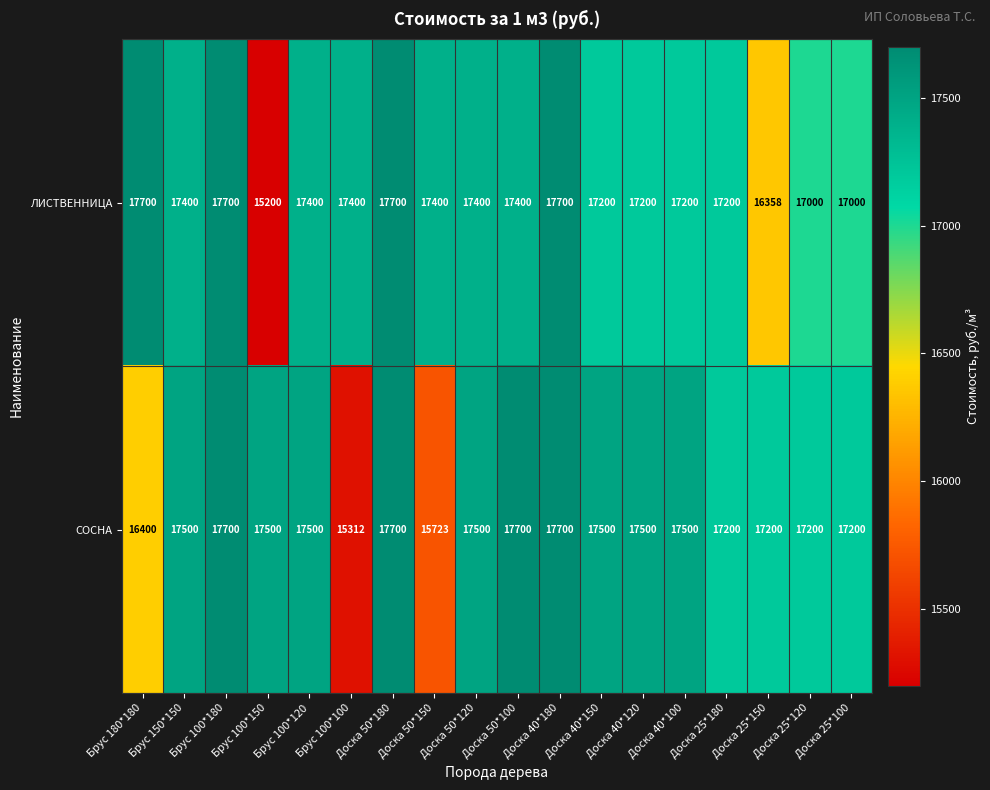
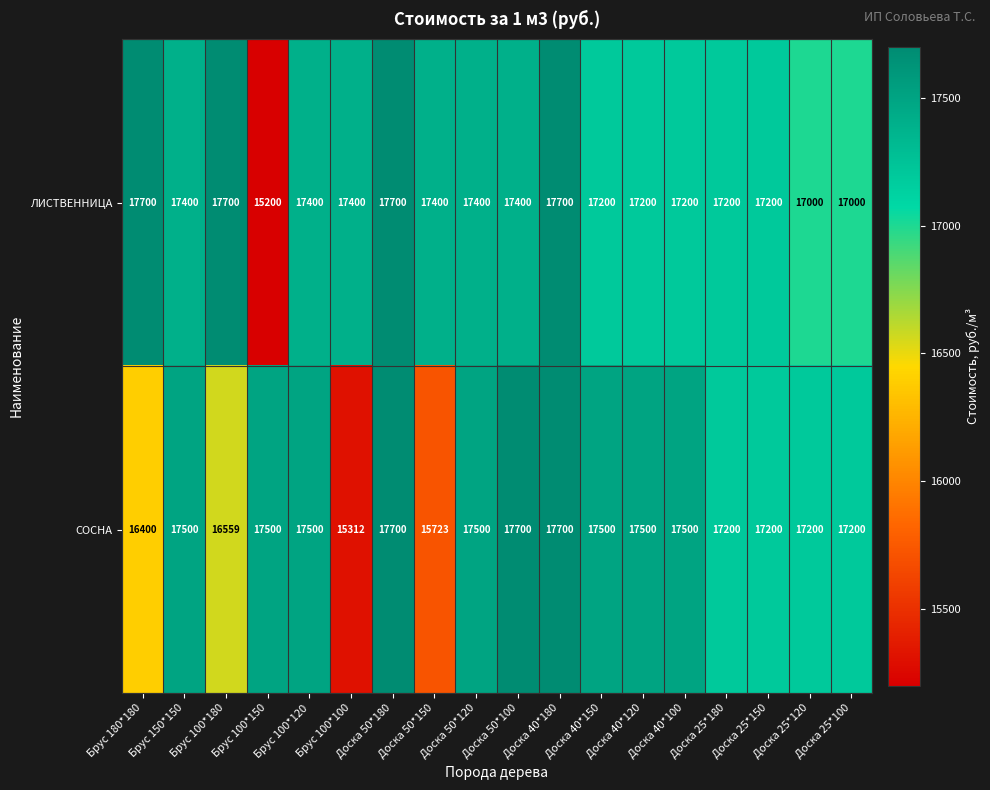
ЛИСТВЕННИЦА, Доска 25*150: 16358 -> 17200
СОСНА, Брус 100*180: 17700 -> 16559
